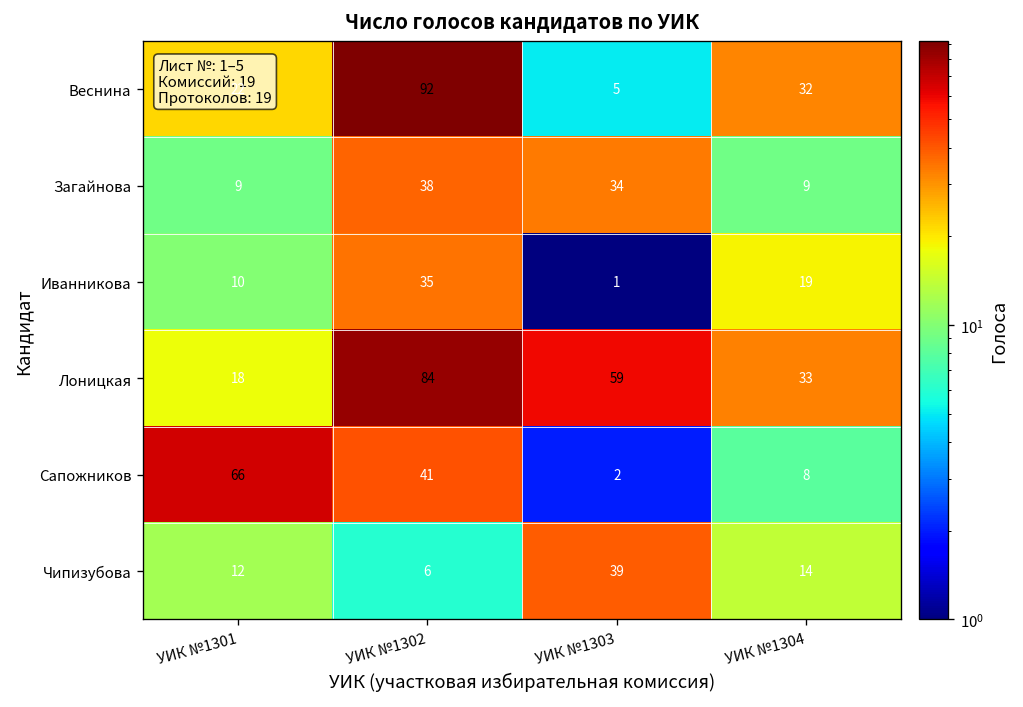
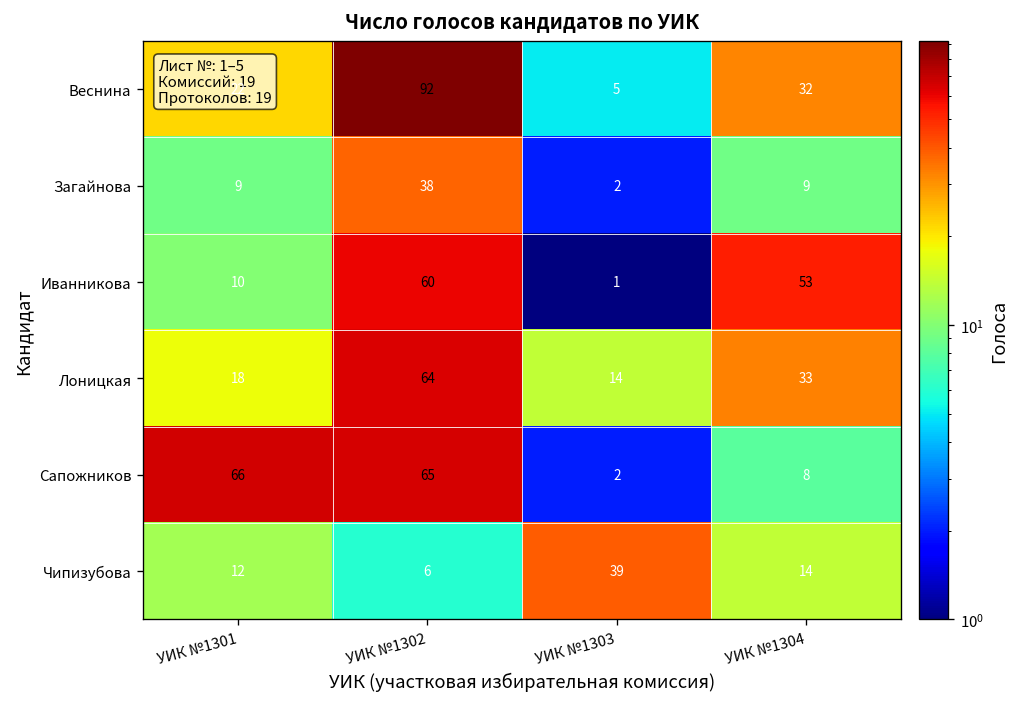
Загайнова, УИК №1303: 34 -> 2
Иванникова, УИК №1302: 35 -> 60
Иванникова, УИК №1304: 19 -> 53
Лоницкая, УИК №1302: 84 -> 64
Лоницкая, УИК №1303: 59 -> 14
Сапожников, УИК №1302: 41 -> 65
